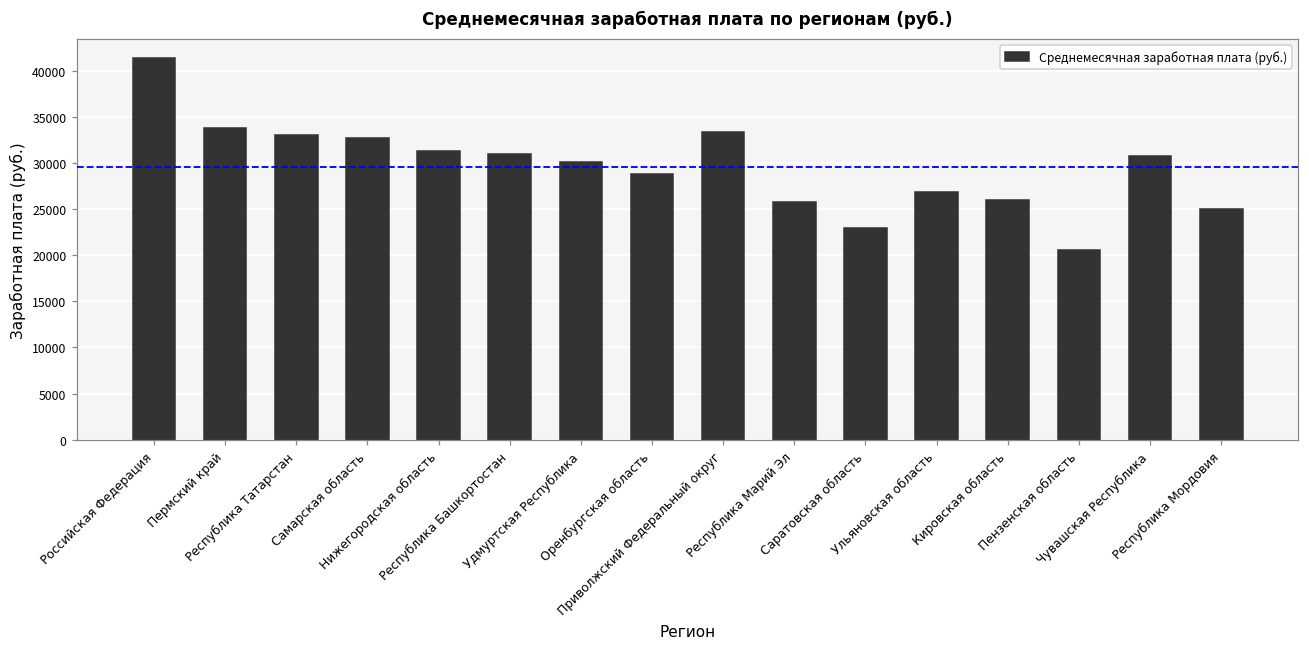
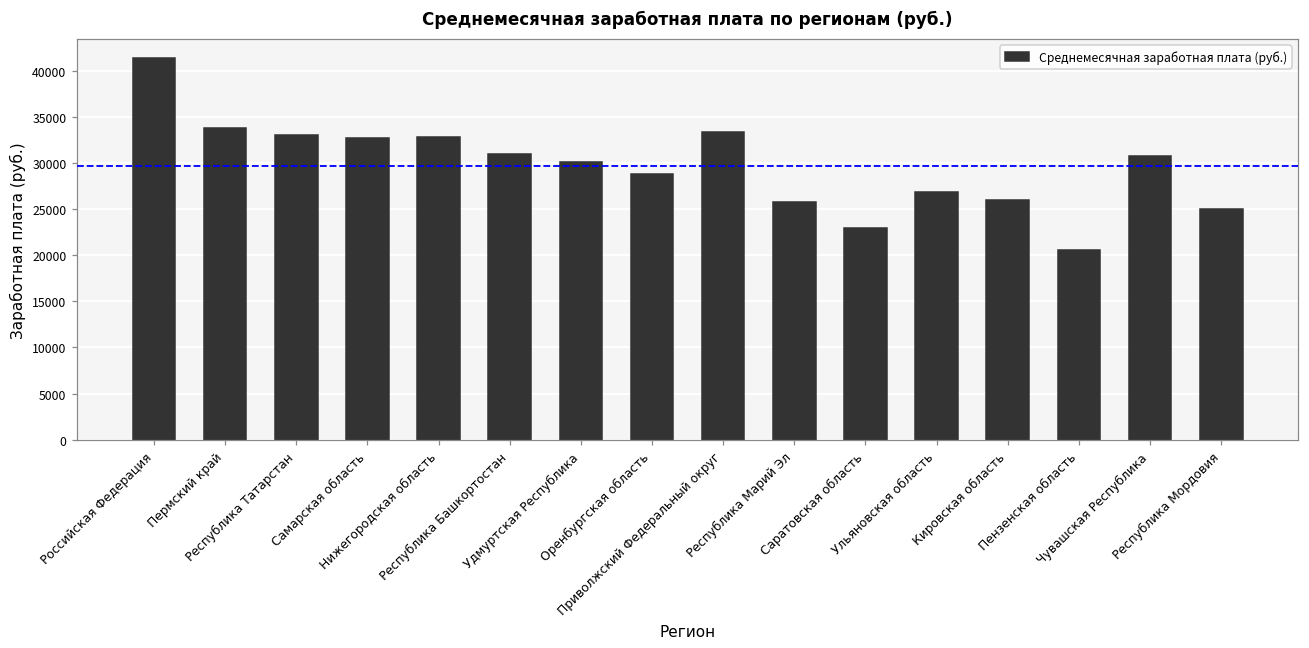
Нижегородская область: 31000 -> 33000
